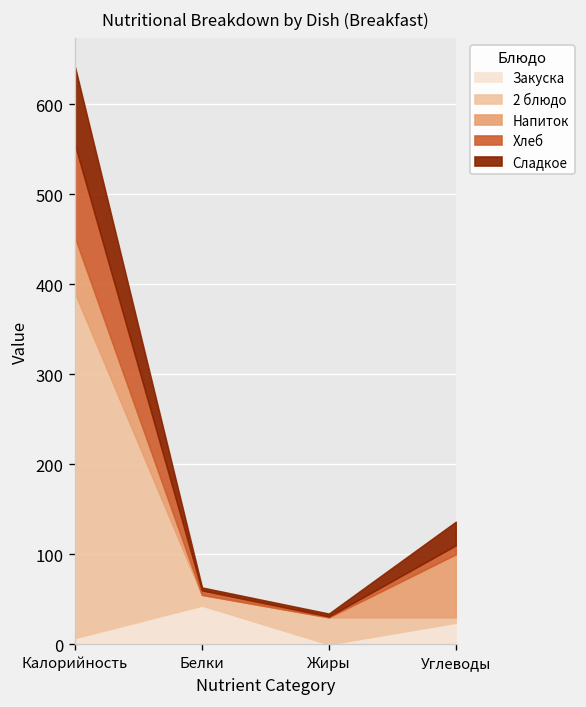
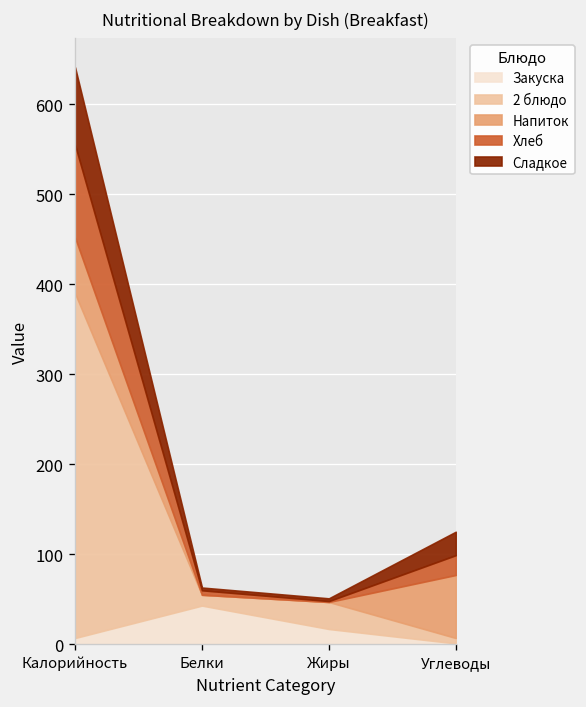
Закуска, Жиры: 0 -> 20
Закуска, Углеводы: 20 -> 0
Хлеб, Углеводы: 10 -> 20
